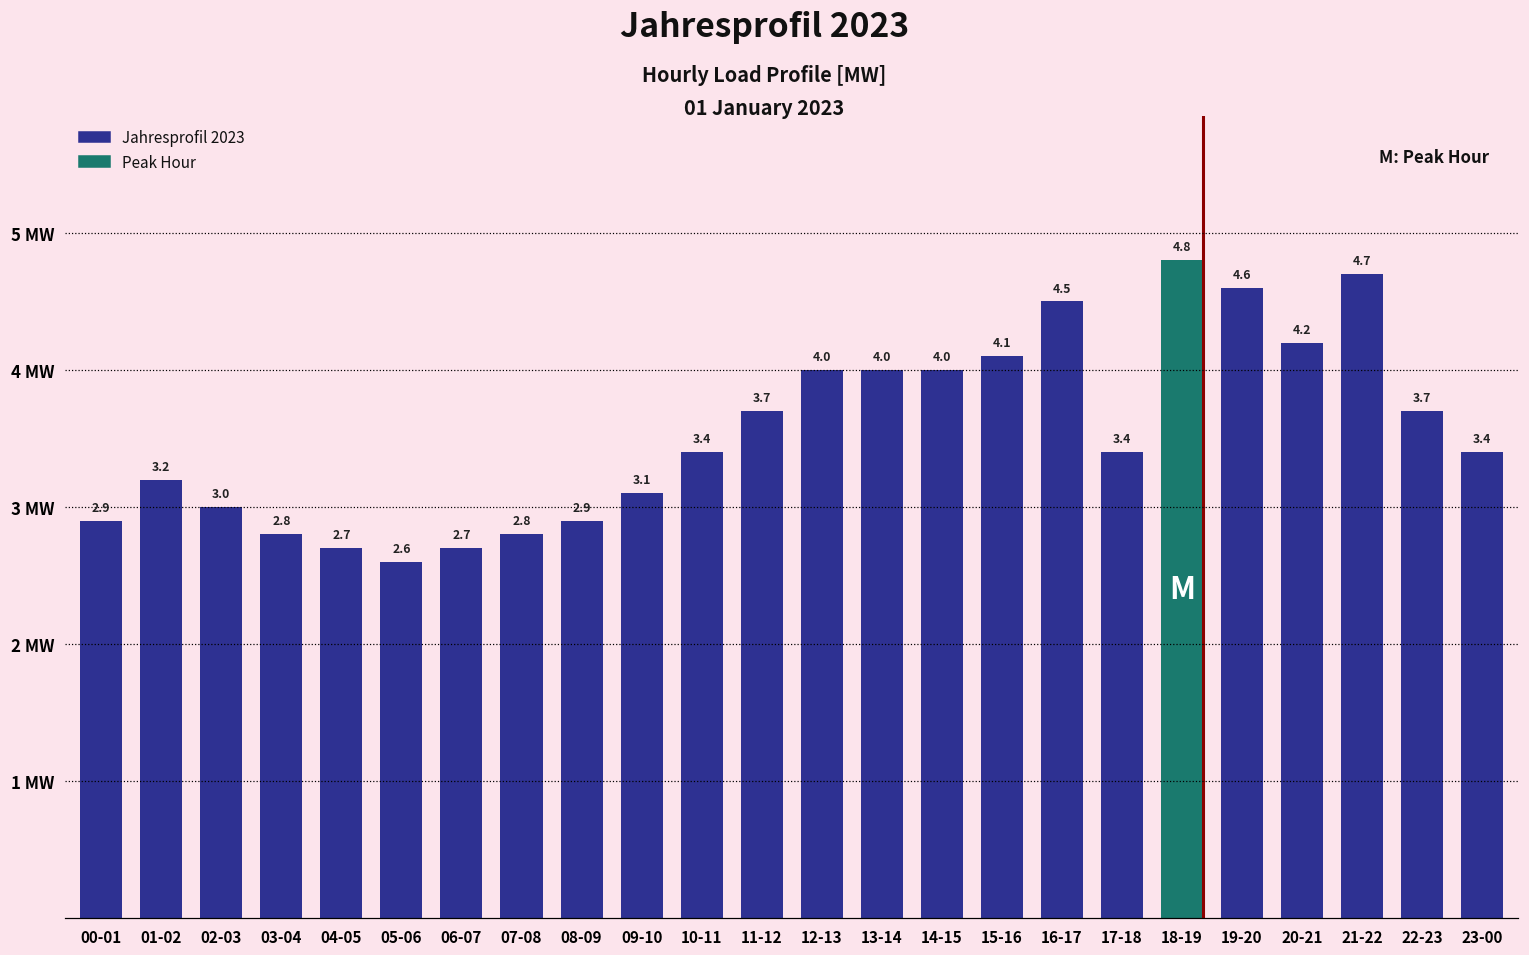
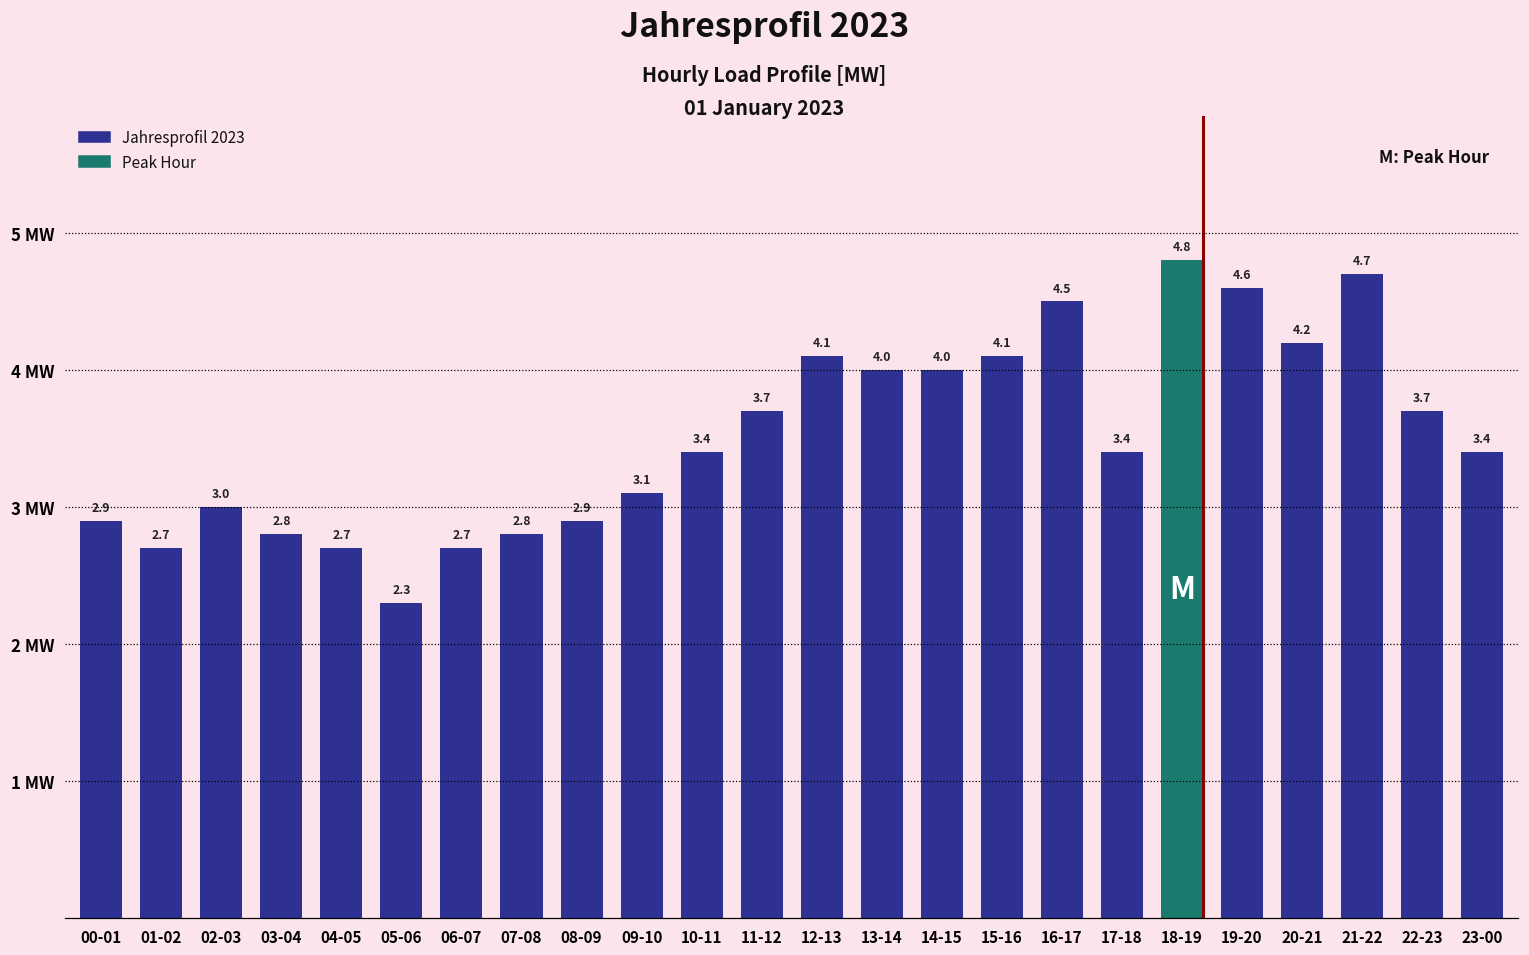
01-02: 3.2 -> 2.7
05-06: 2.6 -> 2.3
12-13: 4.0 -> 4.1
